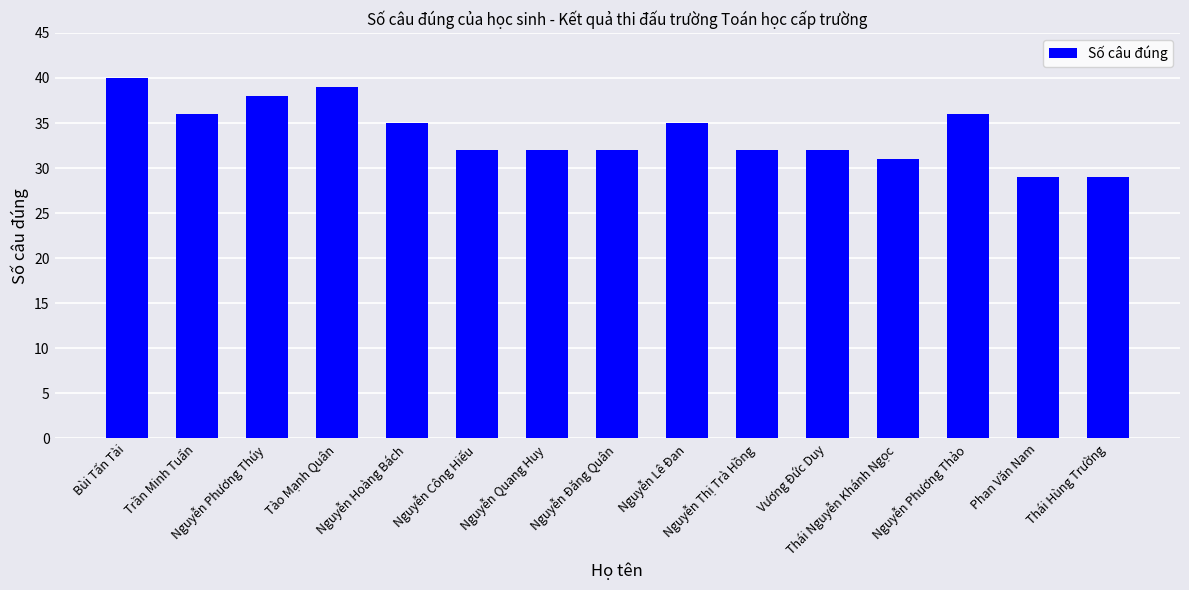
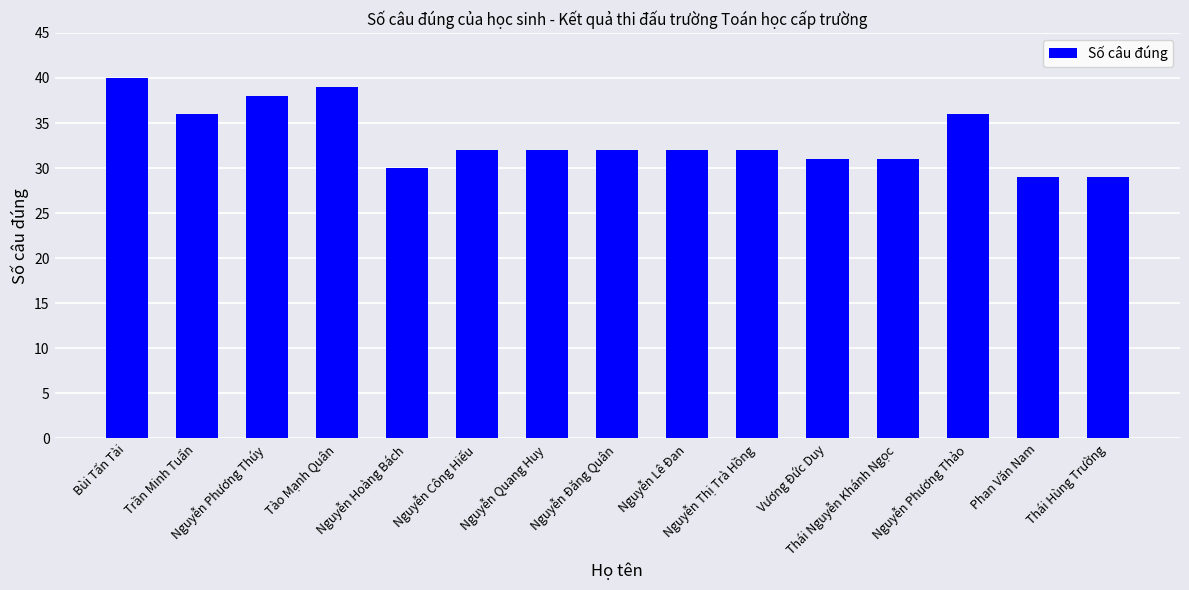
Nguyễn Hoàng Bách: 35 -> 30
Nguyễn Lê Đan: 35 -> 32
Vương Đức Duy: 32 -> 31
